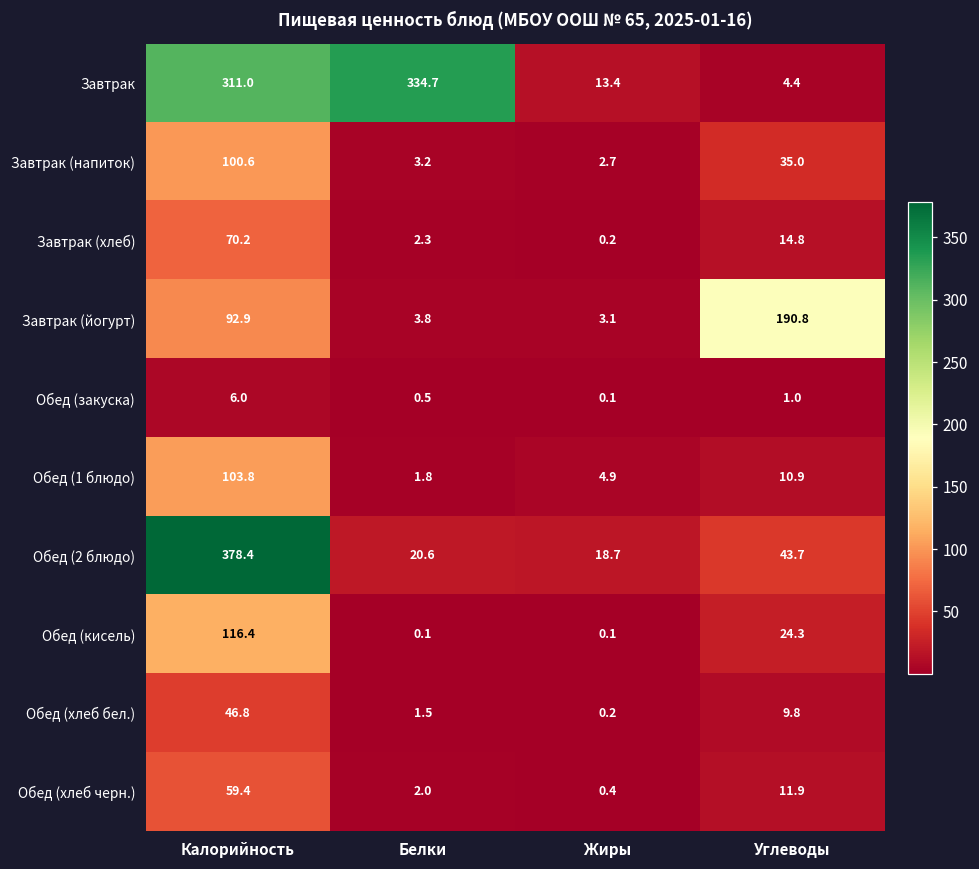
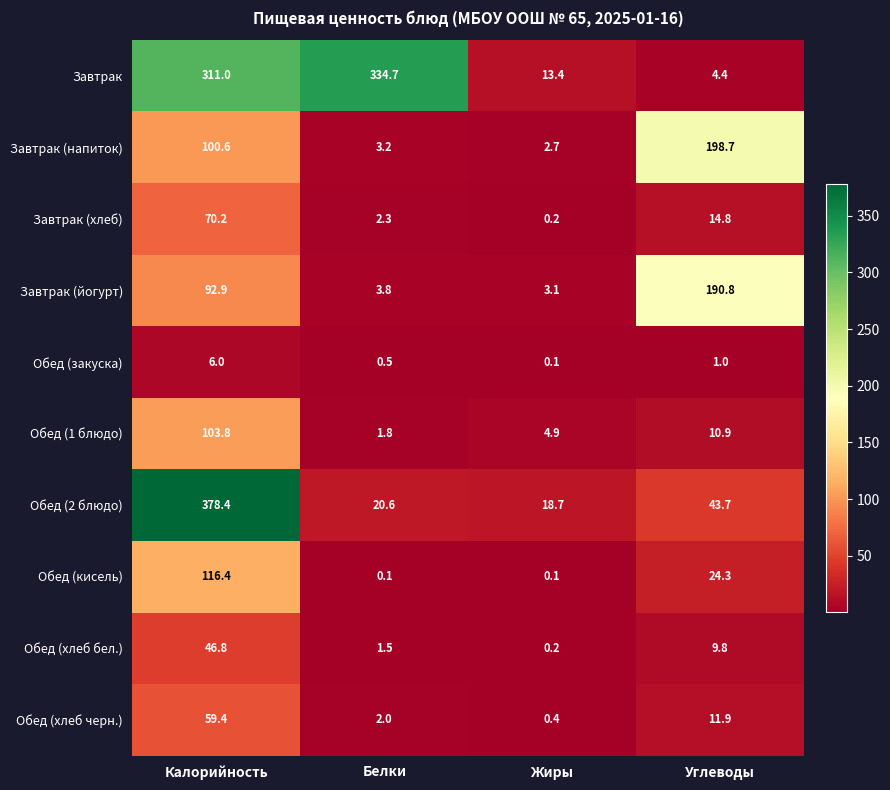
Завтрак (напиток), Углеводы: 35.0 -> 198.7
